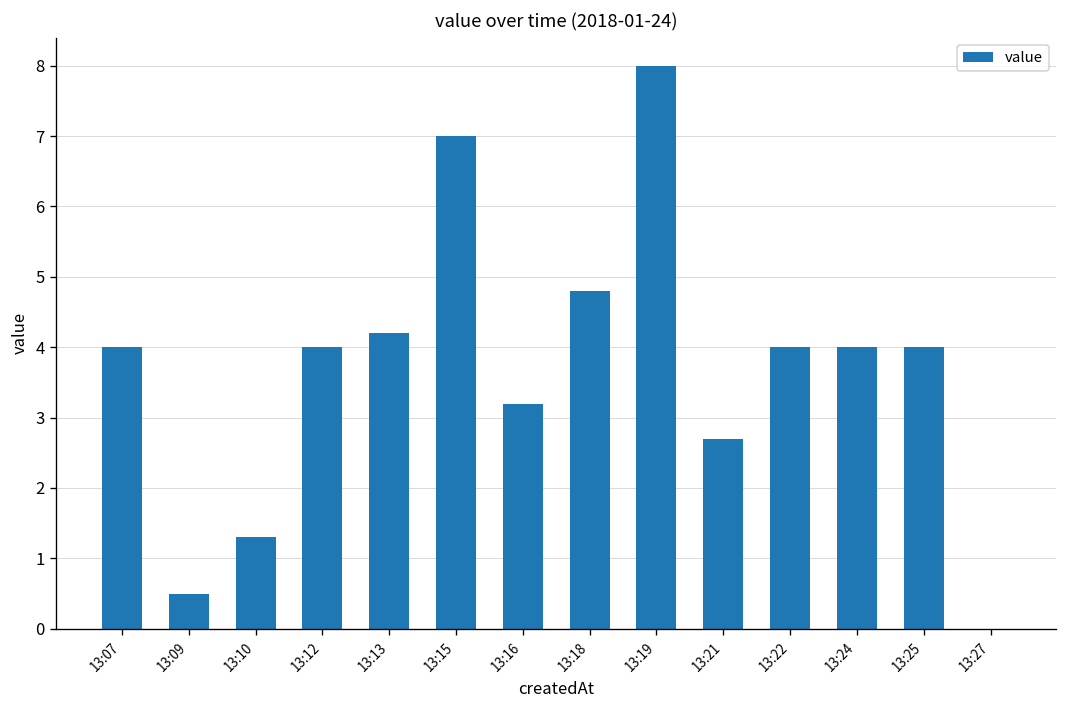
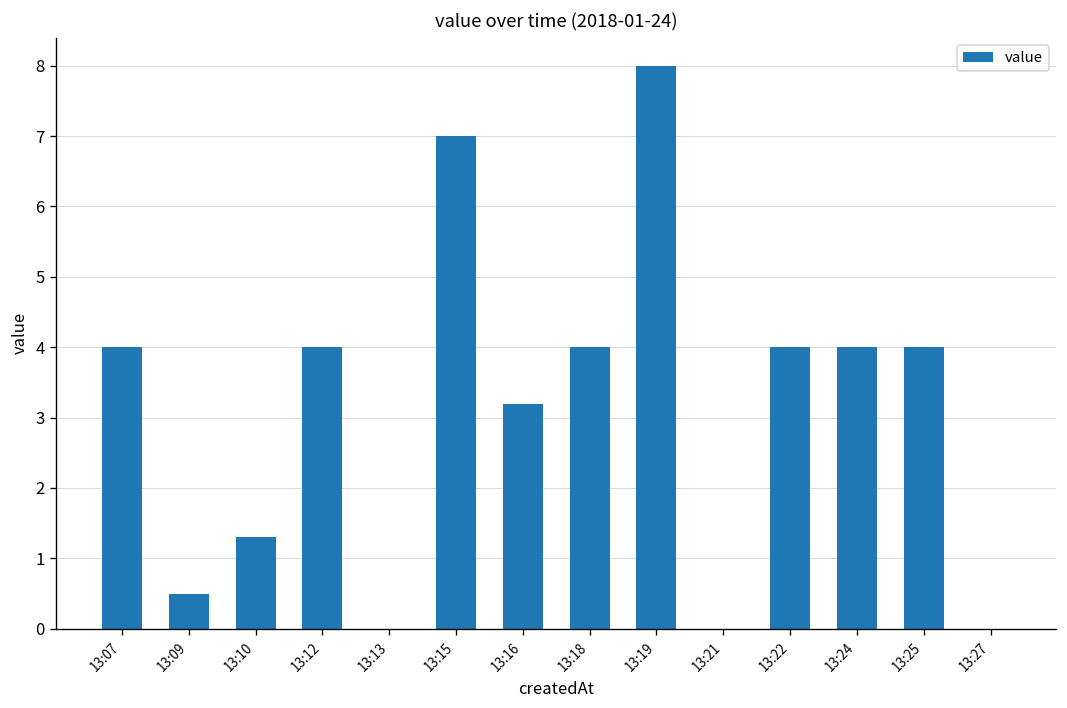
13:13: 4.2 -> 0.0
13:18: 4.8 -> 4.0
13:21: 2.7 -> 0.0
